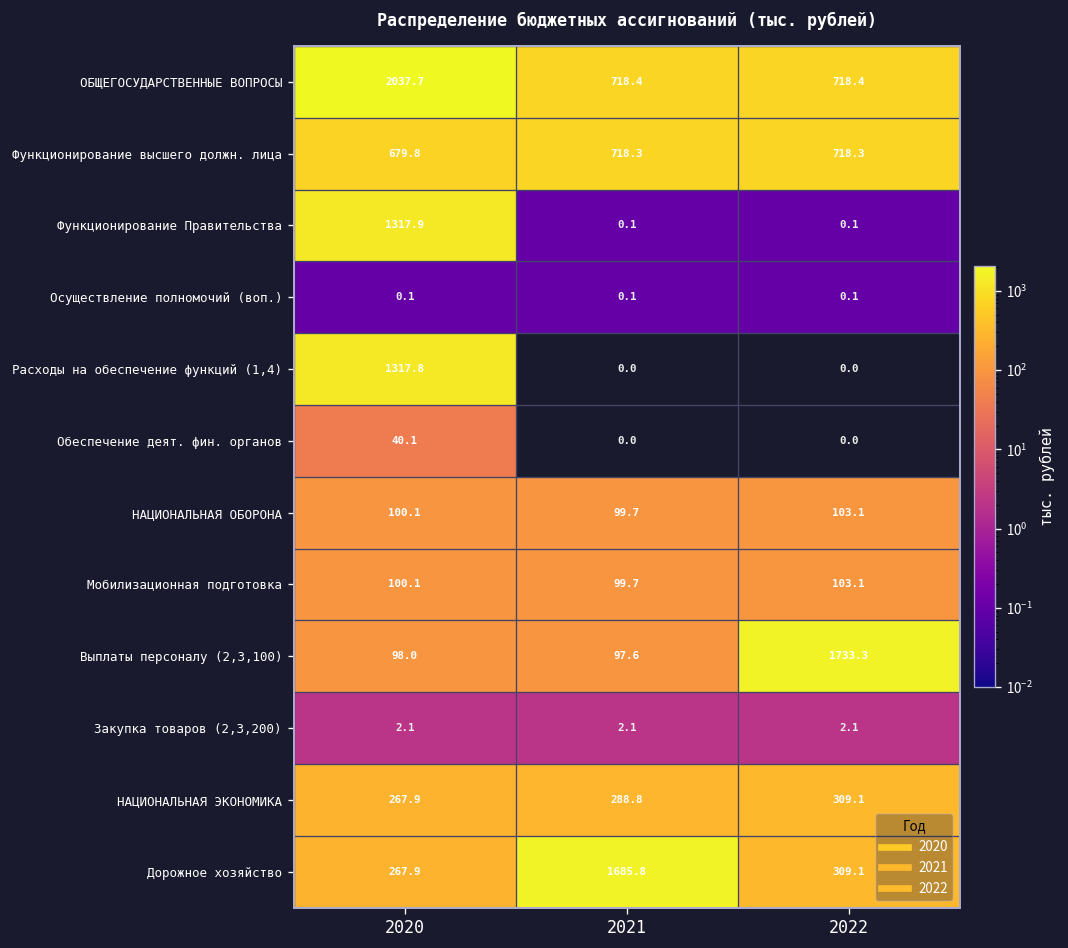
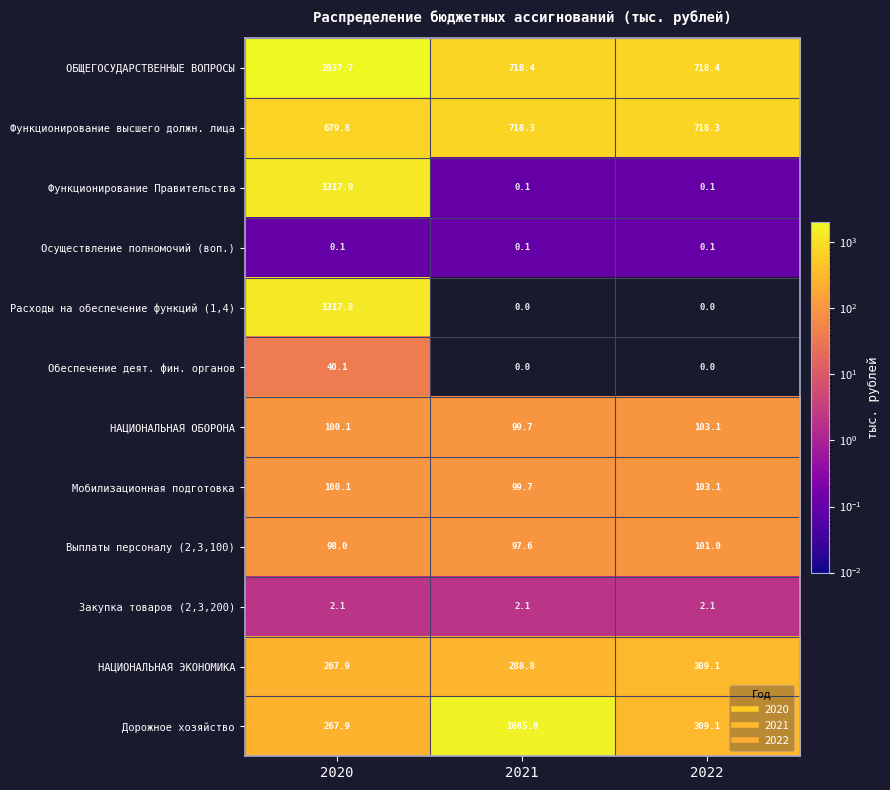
Выплаты персоналу (2,3,100), 2022: 1733.3 -> 101.0
